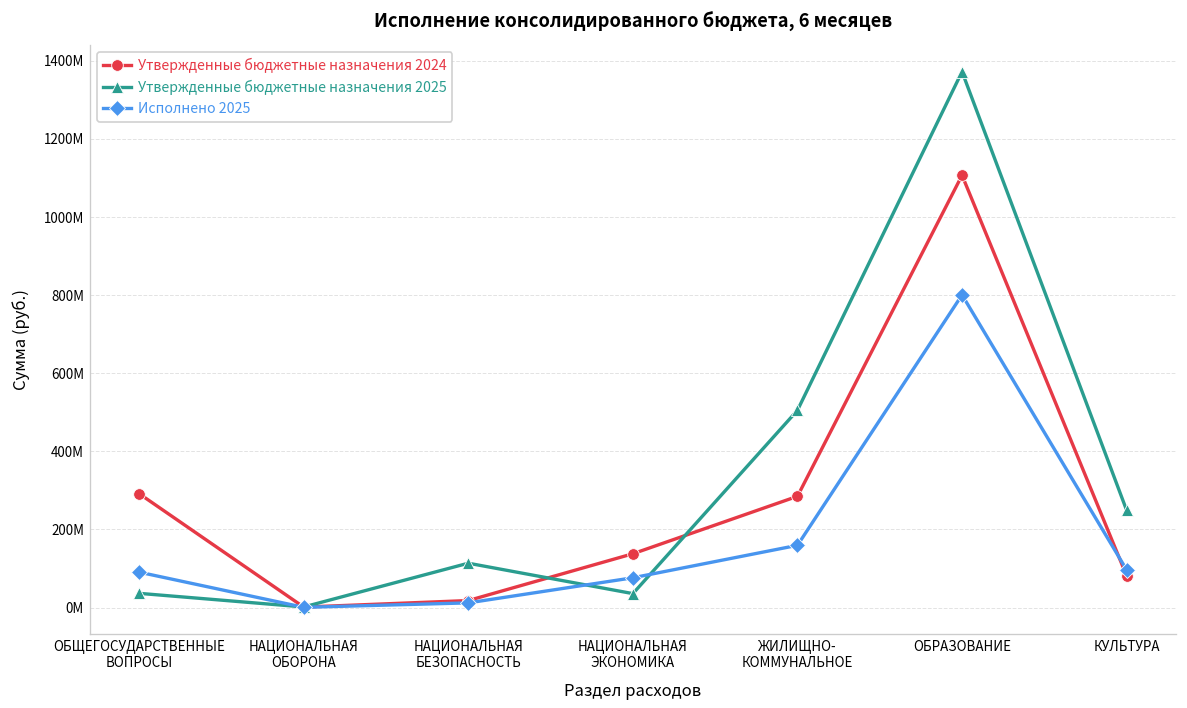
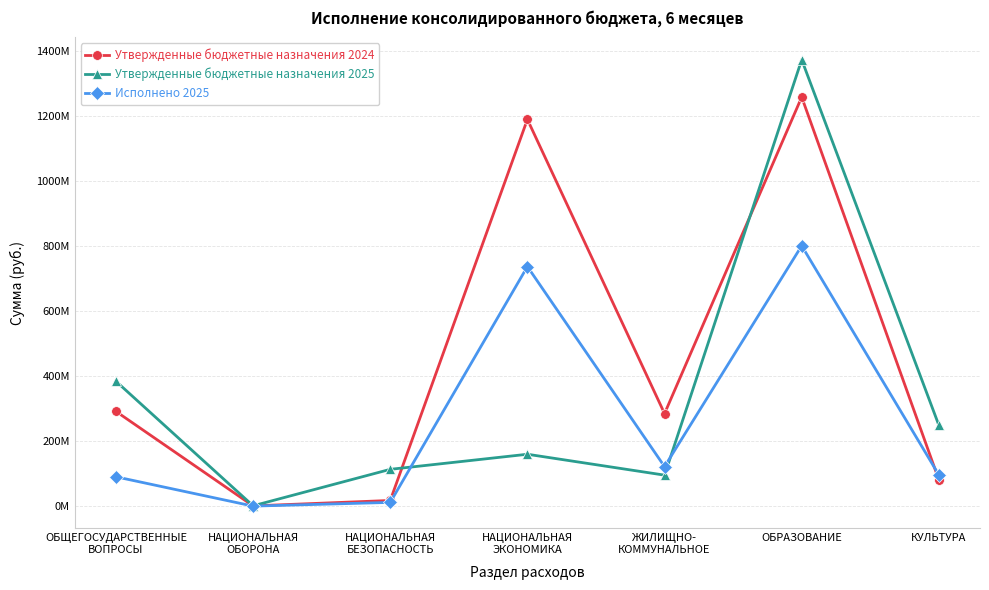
Утвержденные бюджетные назначения 2025, ОБЩЕГОСУДАРСТВЕННЫЕ ВОПРОСЫ: 40000000 -> 380000000
Утвержденные бюджетные назначения 2024, НАЦИОНАЛЬНАЯ ЭКОНОМИКА: 140000000 -> 1190000000
Утвержденные бюджетные назначения 2025, НАЦИОНАЛЬНАЯ ЭКОНОМИКА: 40000000 -> 160000000
Исполнено 2025, НАЦИОНАЛЬНАЯ ЭКОНОМИКА: 80000000 -> 740000000
Утвержденные бюджетные назначения 2025, ЖИЛИЩНО- КОММУНАЛЬНОЕ: 510000000 -> 100000000
Исполнено 2025, ЖИЛИЩНО- КОММУНАЛЬНОЕ: 160000000 -> 120000000
Утвержденные бюджетные назначения 2024, ОБРАЗОВАНИЕ: 1110000000 -> 1260000000
